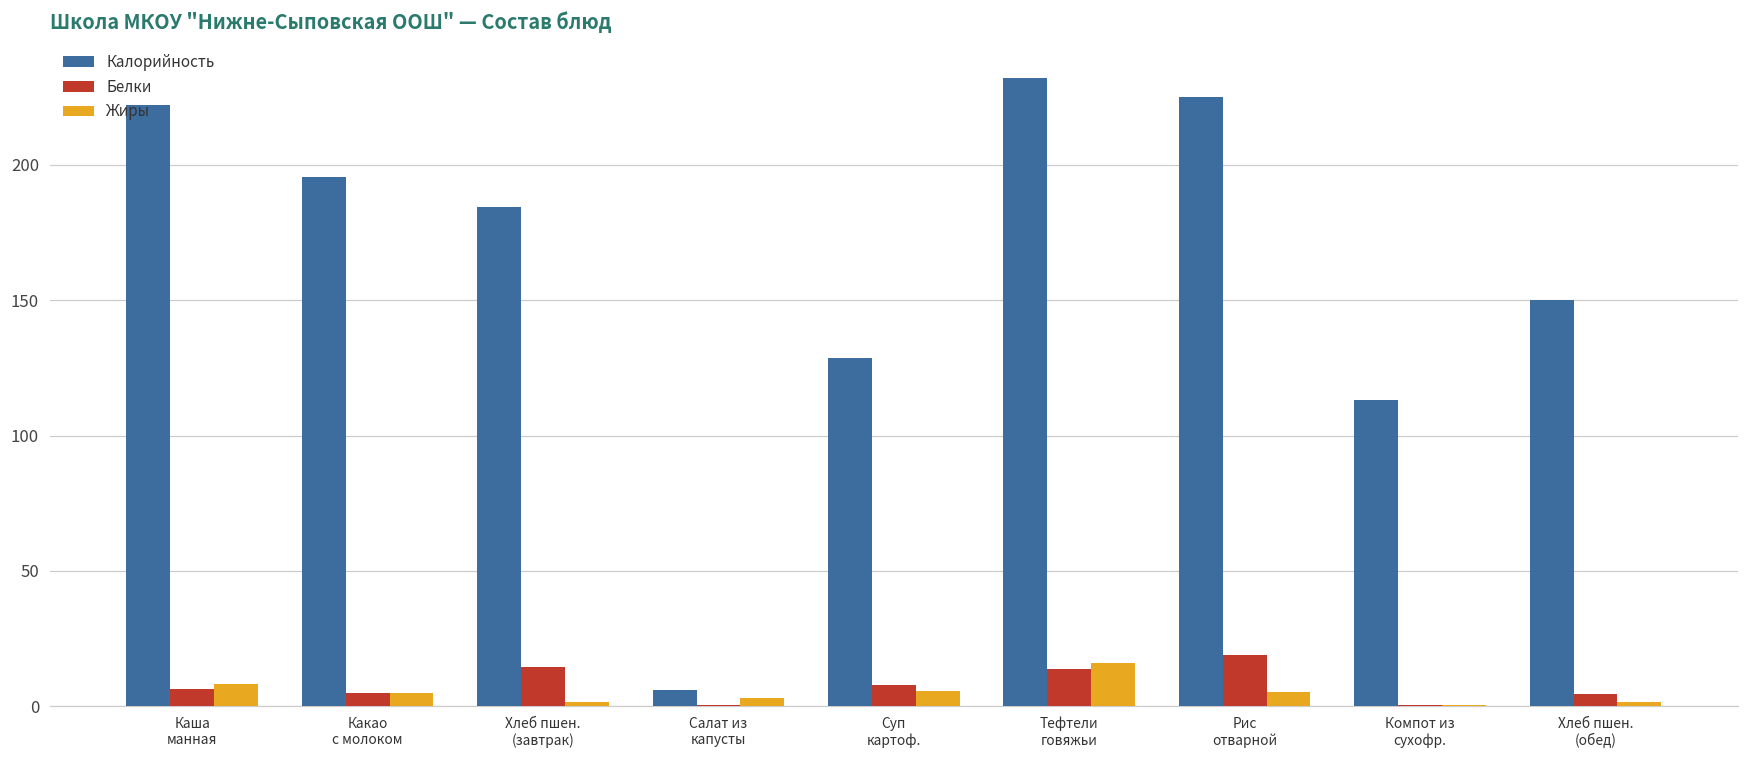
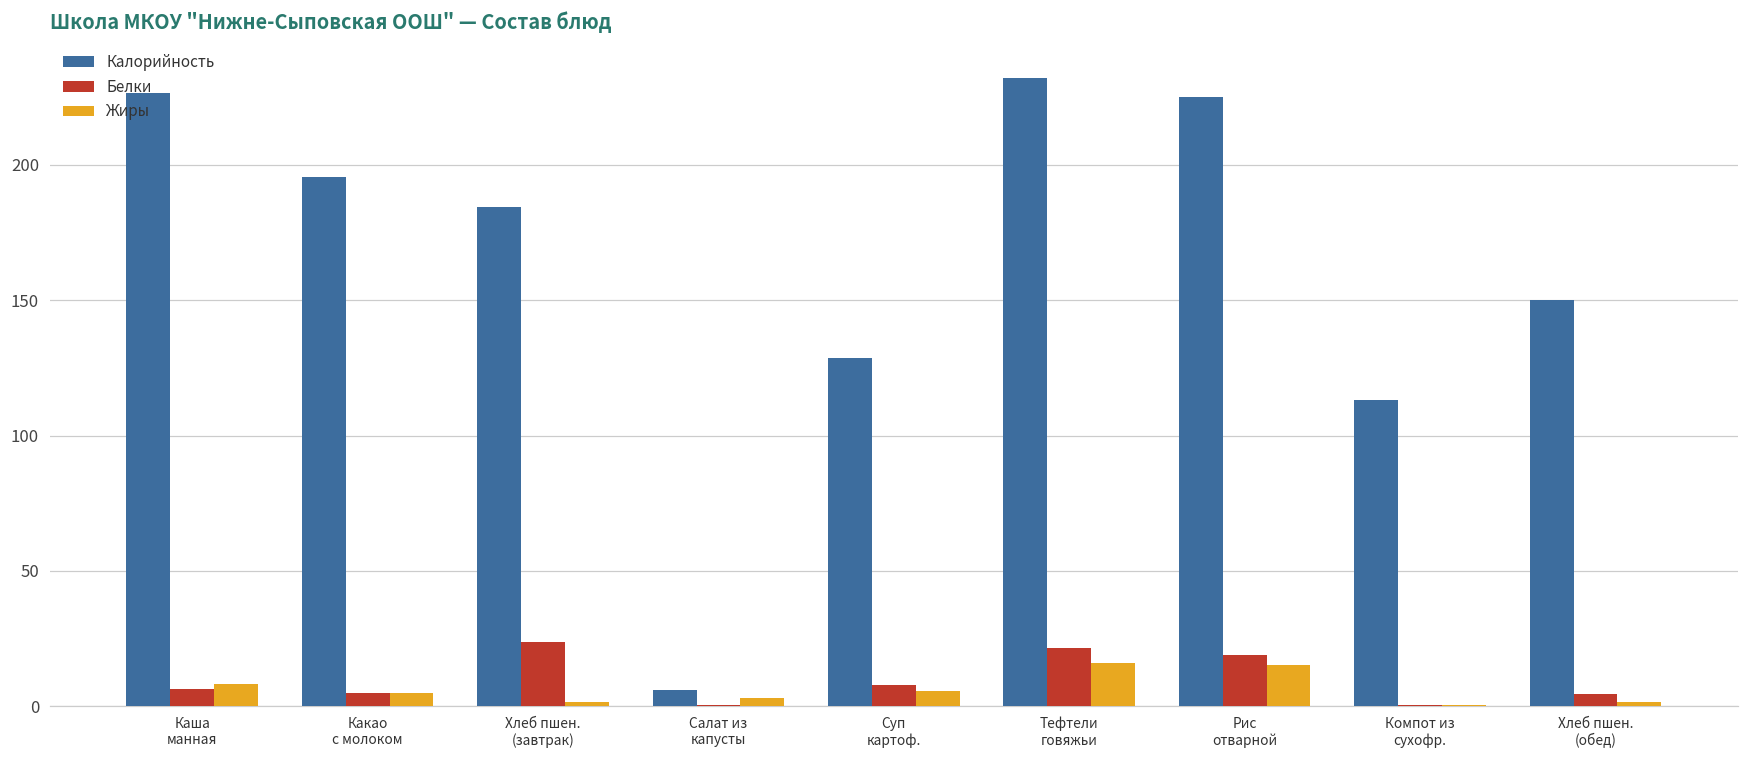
Калорийность, Каша манная: 222 -> 226
Белки, Хлеб пшен. (завтрак): 14 -> 24
Белки, Тефтели говяжьи: 14 -> 22
Жиры, Рис отварной: 5 -> 15
